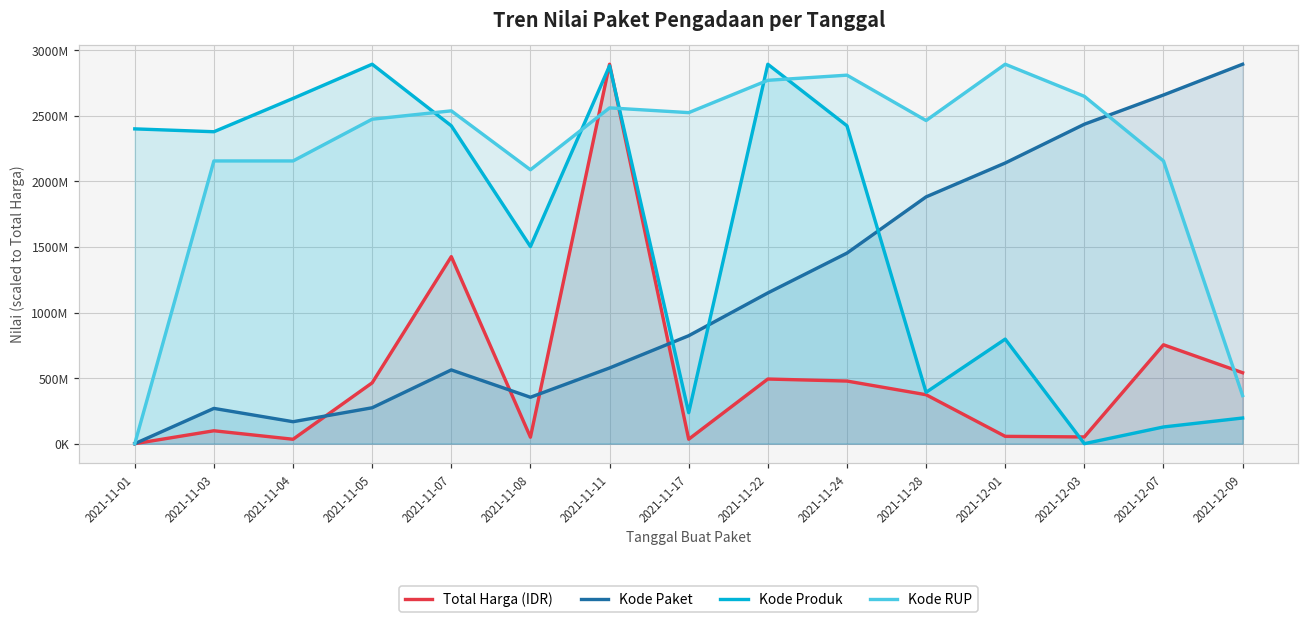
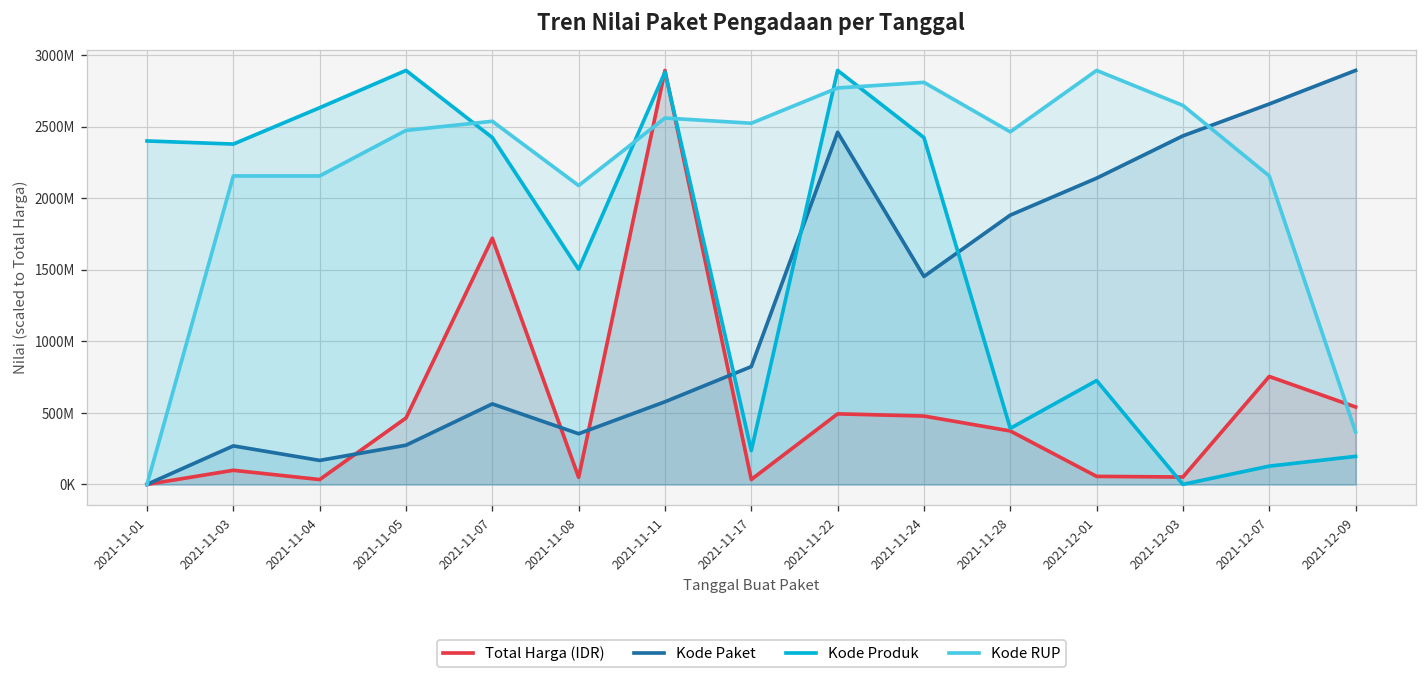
Total Harga (IDR), 2021-11-07: 1430000000 -> 1720000000
Kode Paket, 2021-11-22: 1150000000 -> 2460000000
Kode Produk, 2021-12-01: 800000000 -> 730000000
